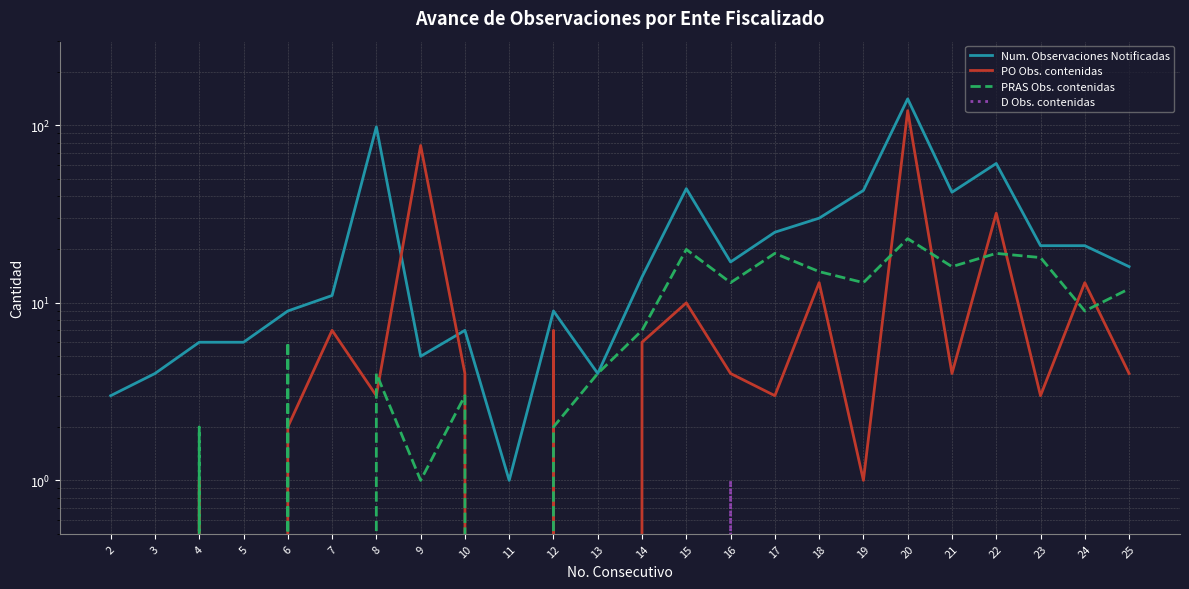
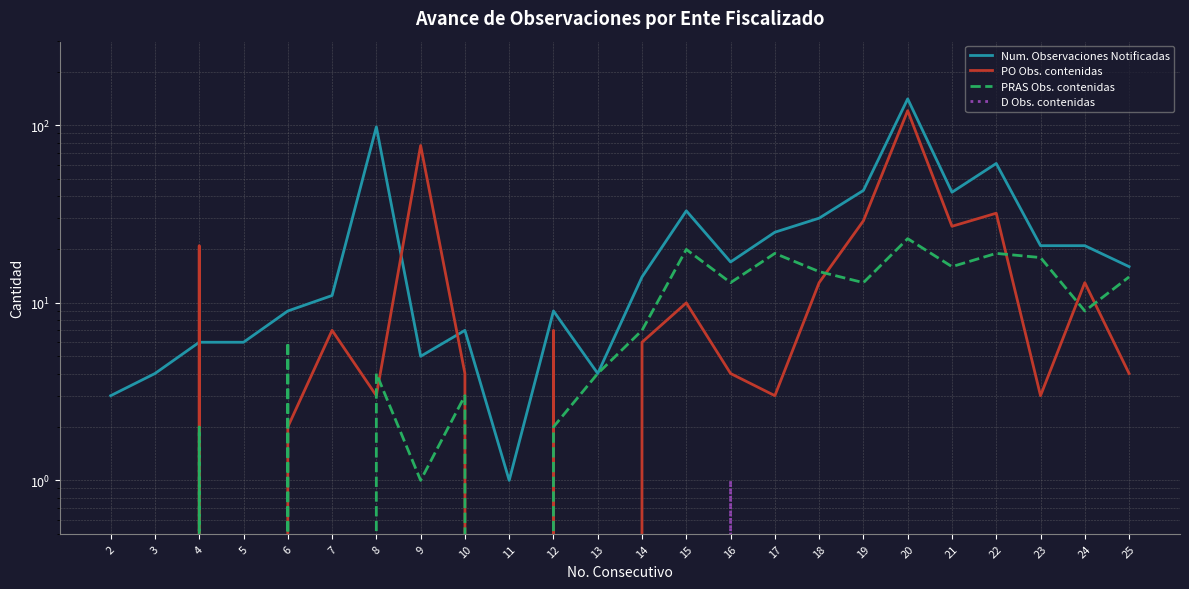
PO Obs. contenidas, 4: 1 -> 21
Num. Observaciones Notificadas, 15: 44 -> 33
PO Obs. contenidas, 19: 1 -> 29
PO Obs. contenidas, 21: 4 -> 27
PRAS Obs. contenidas, 25: 12 -> 14
